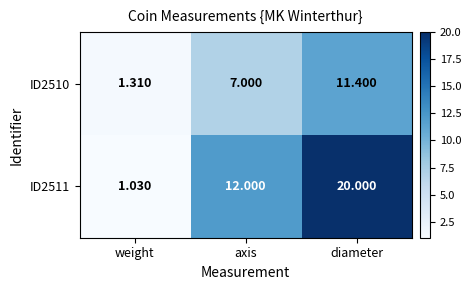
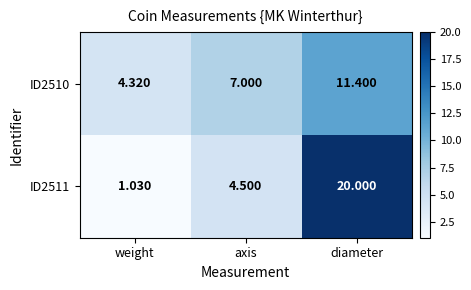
ID2510, weight: 1.310 -> 4.320
ID2511, axis: 12.000 -> 4.500
